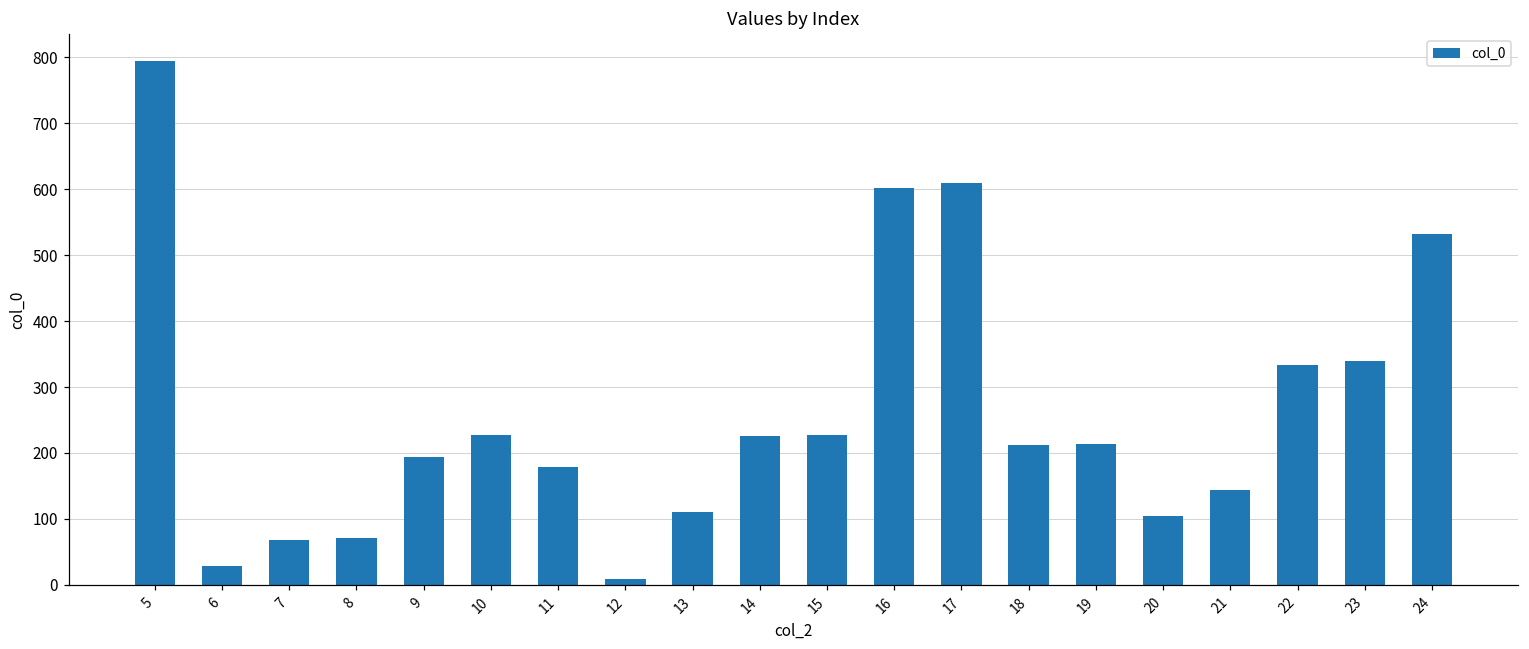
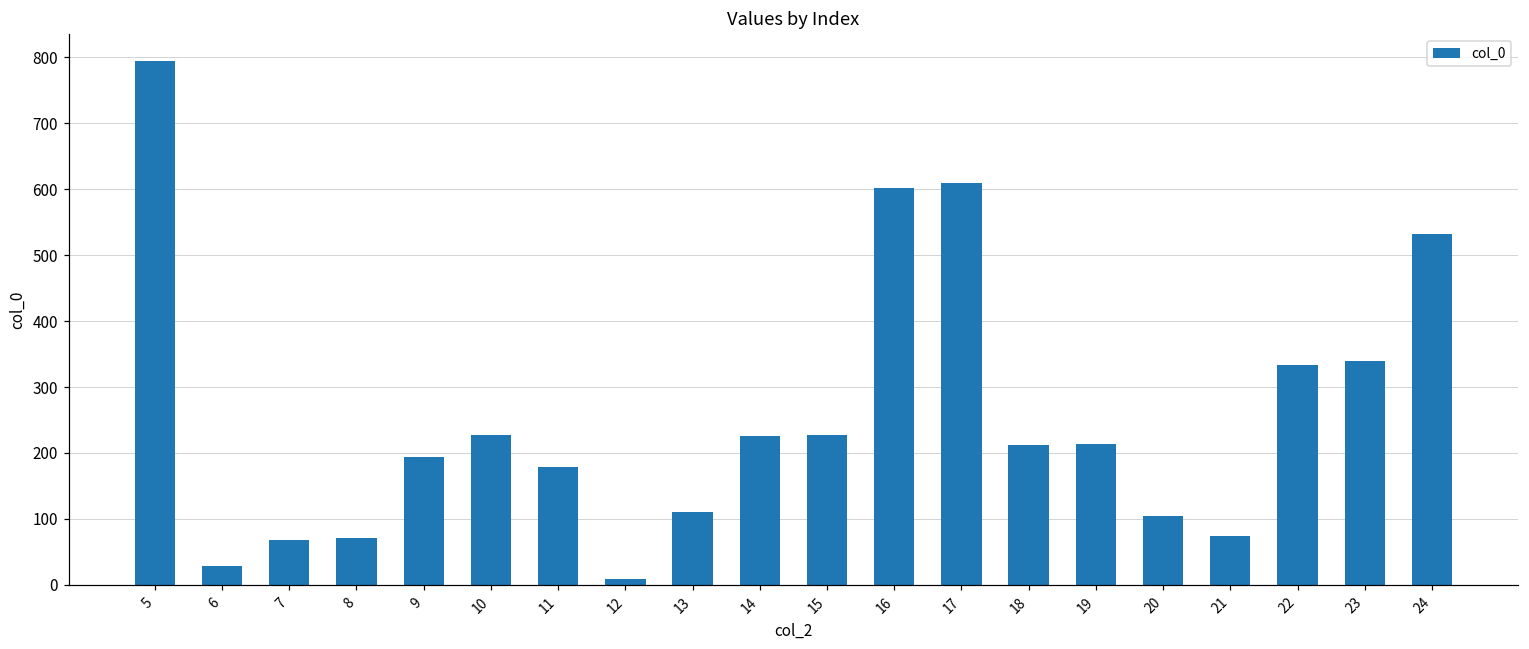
21: 140 -> 70
